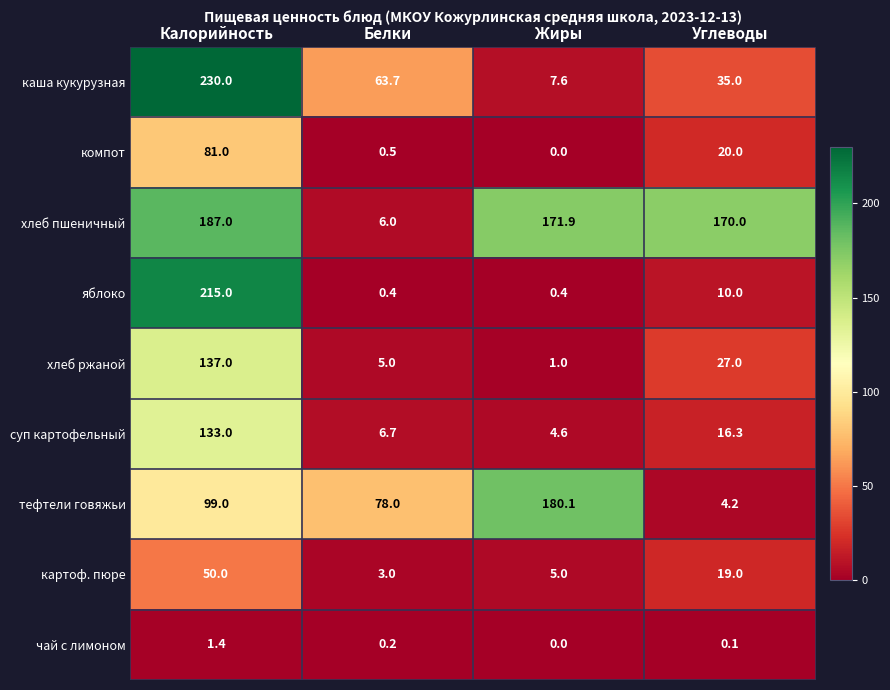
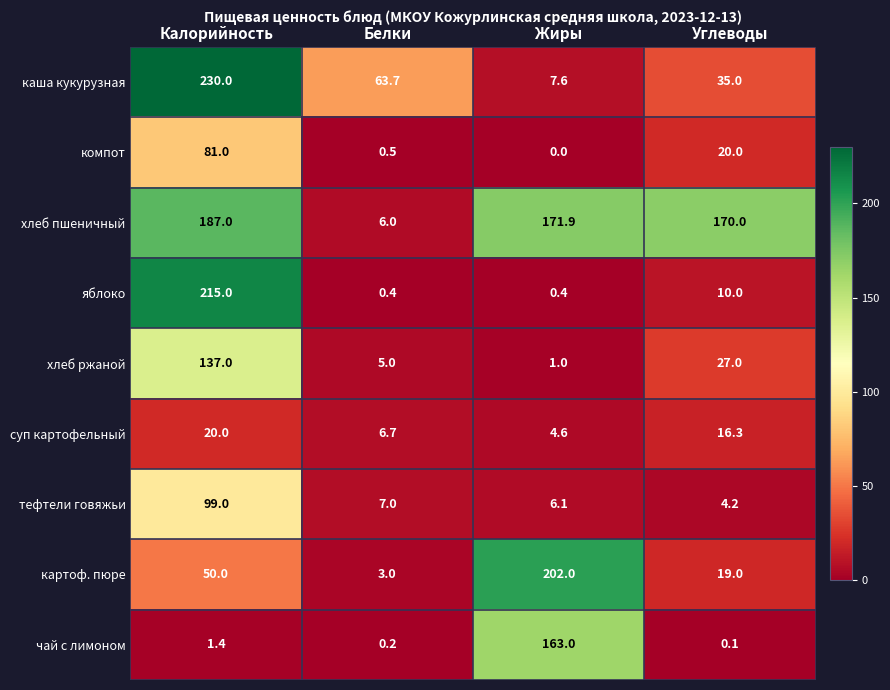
суп картофельный, Калорийность: 133.0 -> 20.0
тефтели говяжьи, Белки: 78.0 -> 7.0
тефтели говяжьи, Жиры: 180.1 -> 6.1
картоф. пюре, Жиры: 5.0 -> 202.0
чай с лимоном, Жиры: 0.0 -> 163.0
